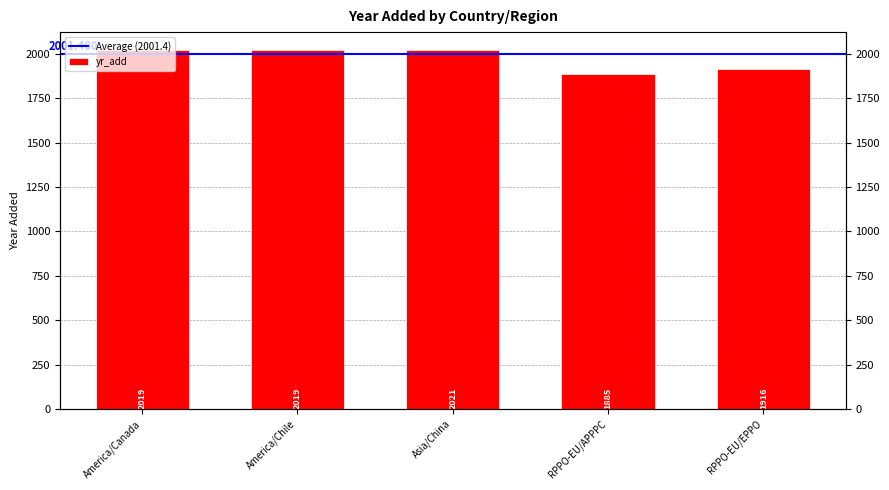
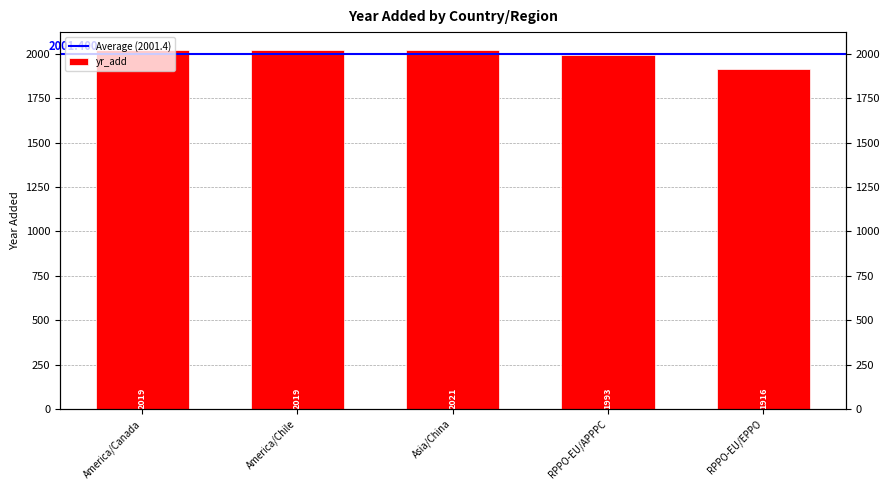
RPPO-EU/APPPC: 1885 -> 1993
